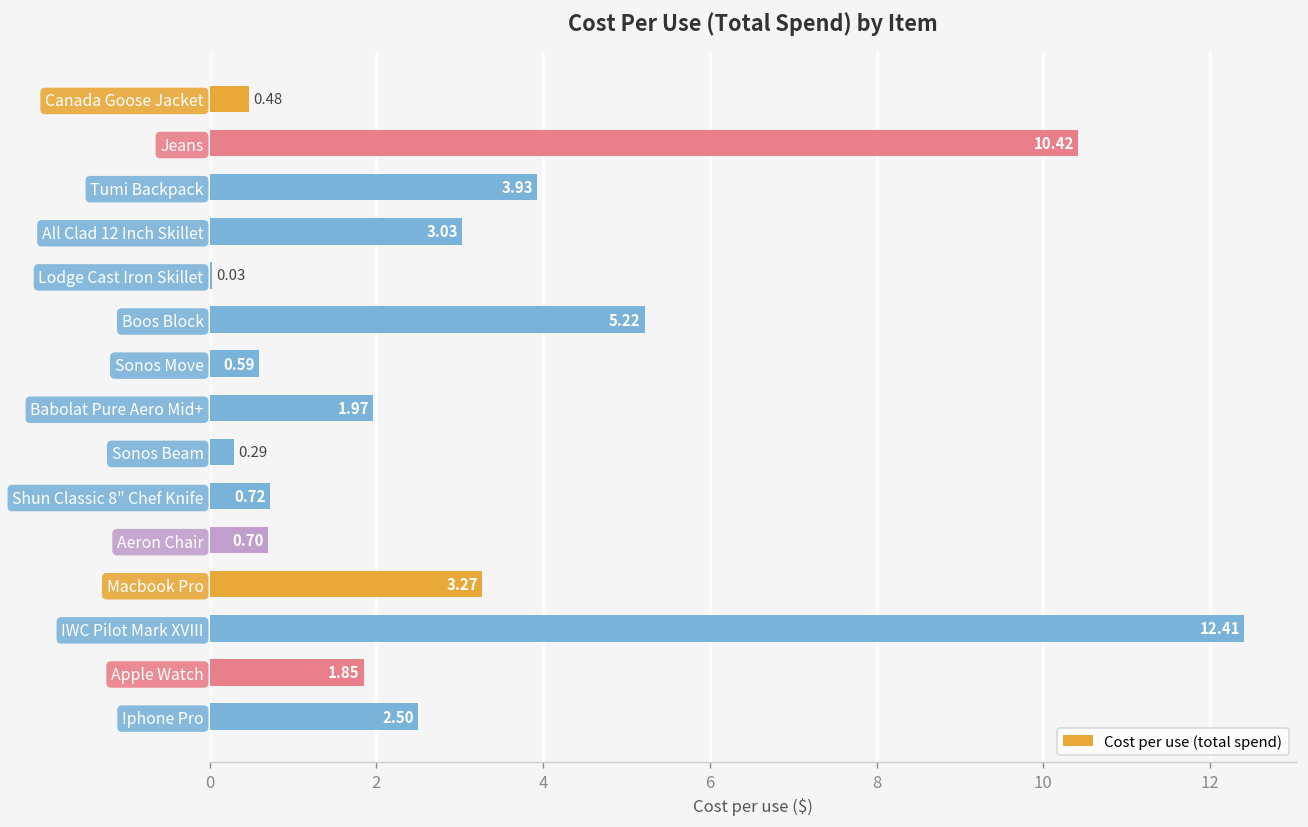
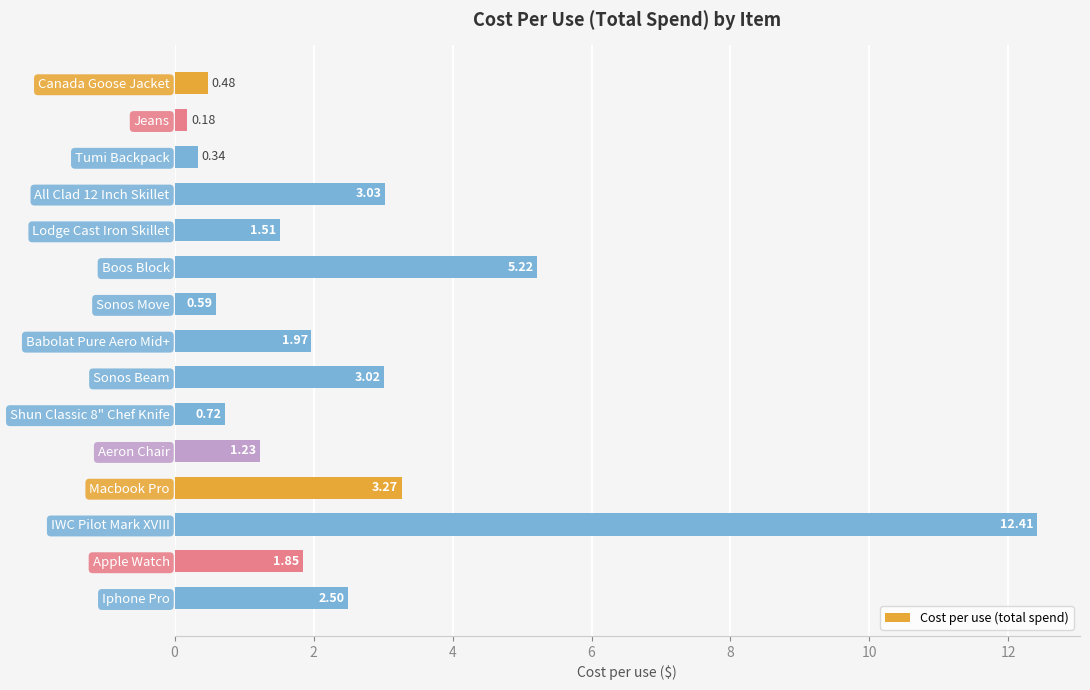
Jeans: 10.42 -> 0.18
Tumi Backpack: 3.93 -> 0.34
Lodge Cast Iron Skillet: 0.03 -> 1.51
Sonos Beam: 0.29 -> 3.02
Aeron Chair: 0.70 -> 1.23
